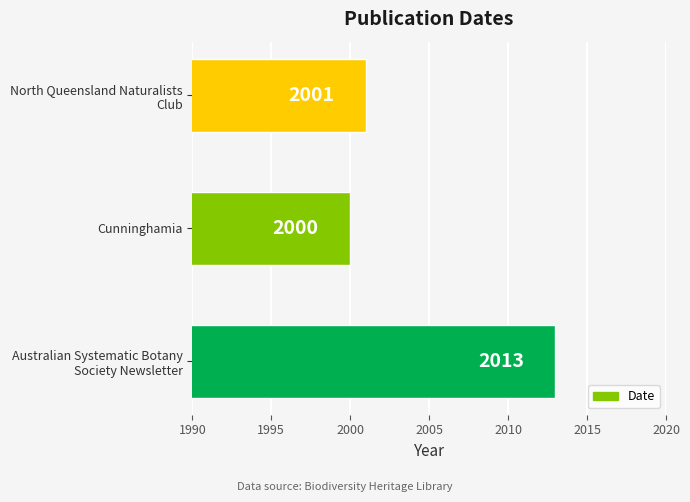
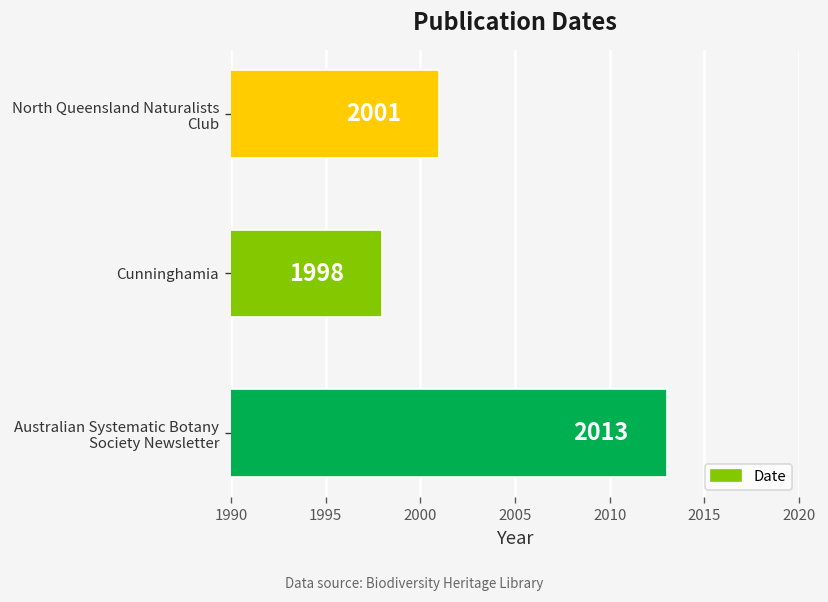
Cunninghamia: 2000 -> 1998
